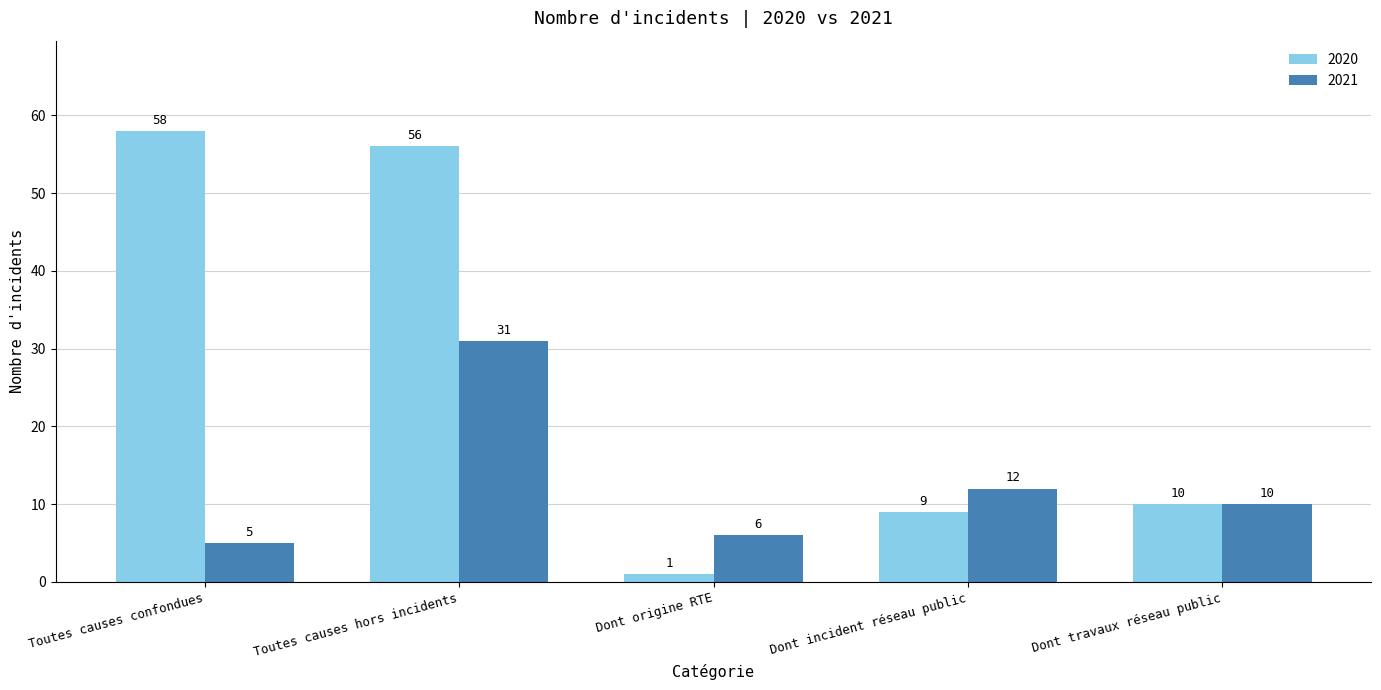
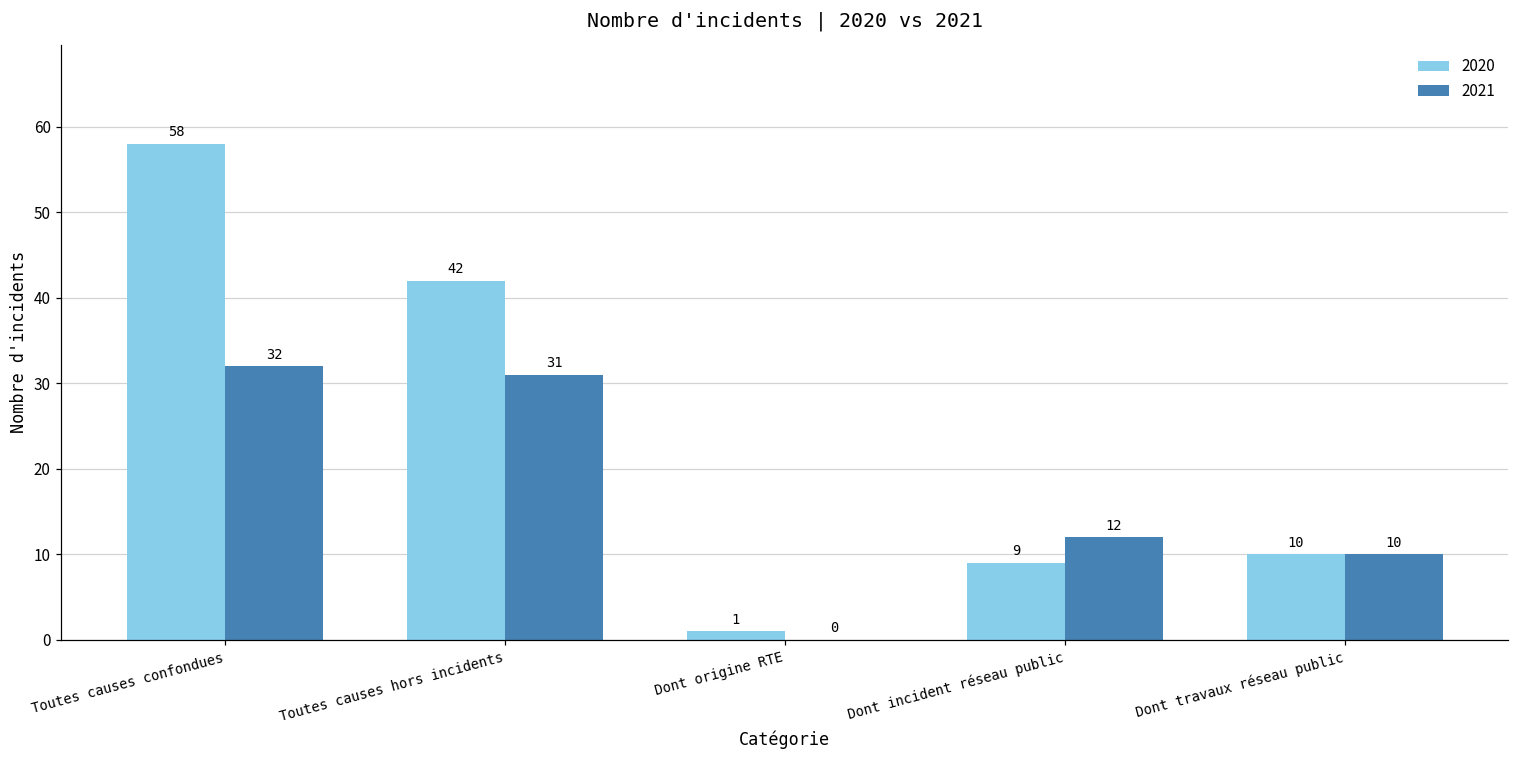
2021, Toutes causes confondues: 5 -> 32
2020, Toutes causes hors incidents: 56 -> 42
2021, Dont origine RTE: 6 -> 0
